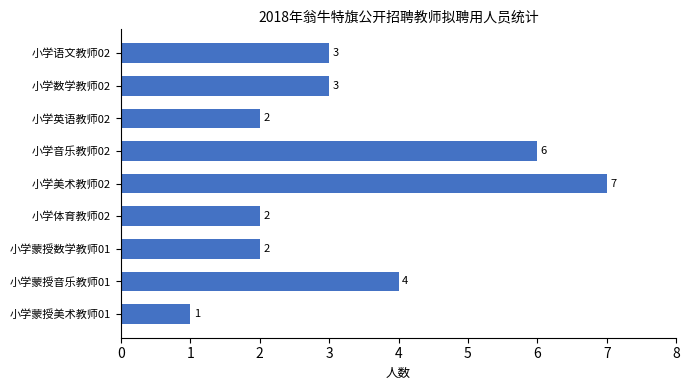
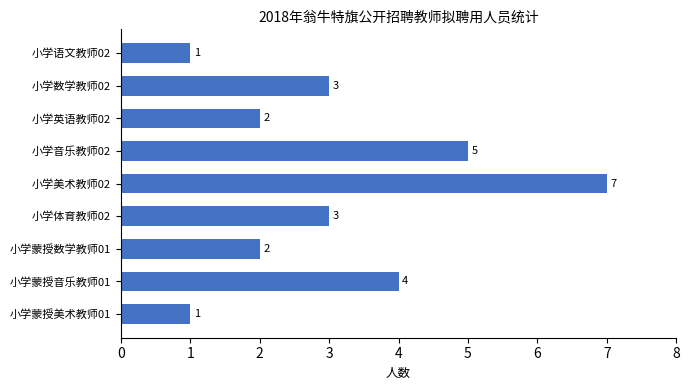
小学语文教师02: 3 -> 1
小学音乐教师02: 6 -> 5
小学体育教师02: 2 -> 3
